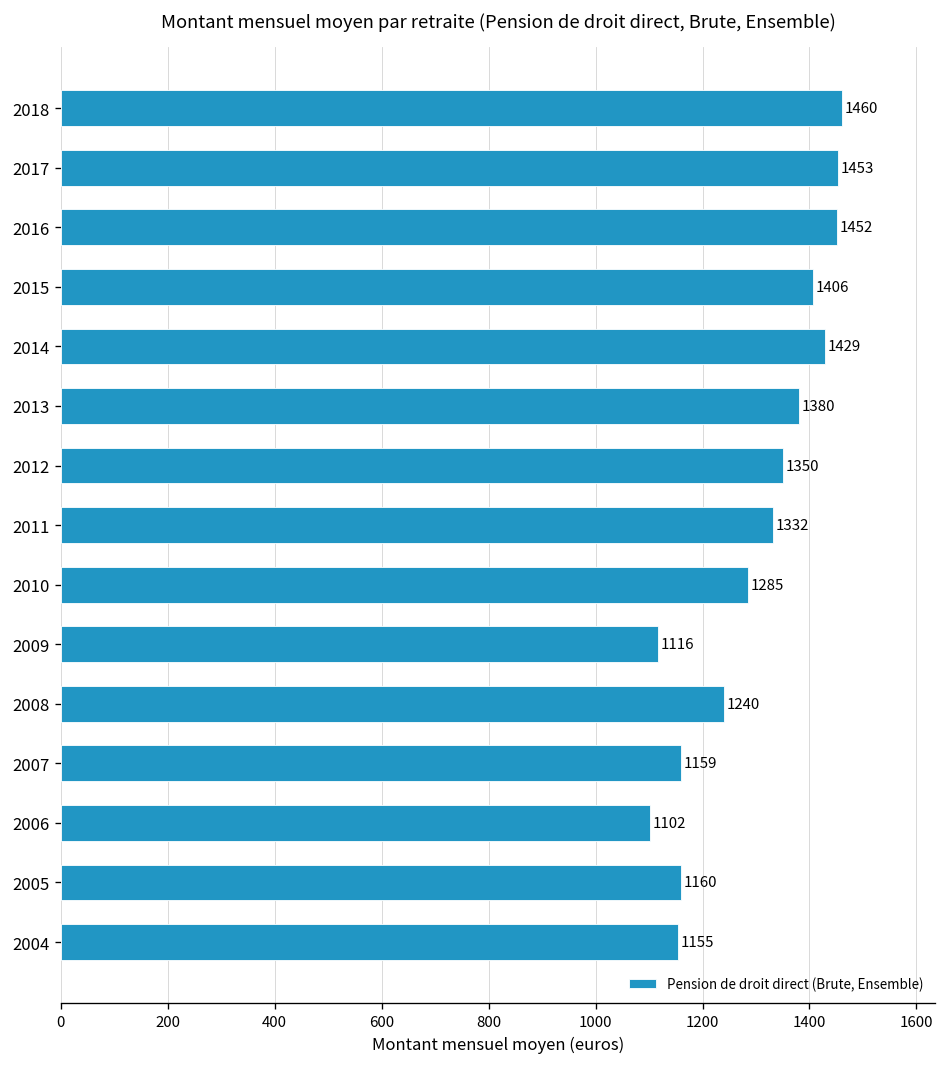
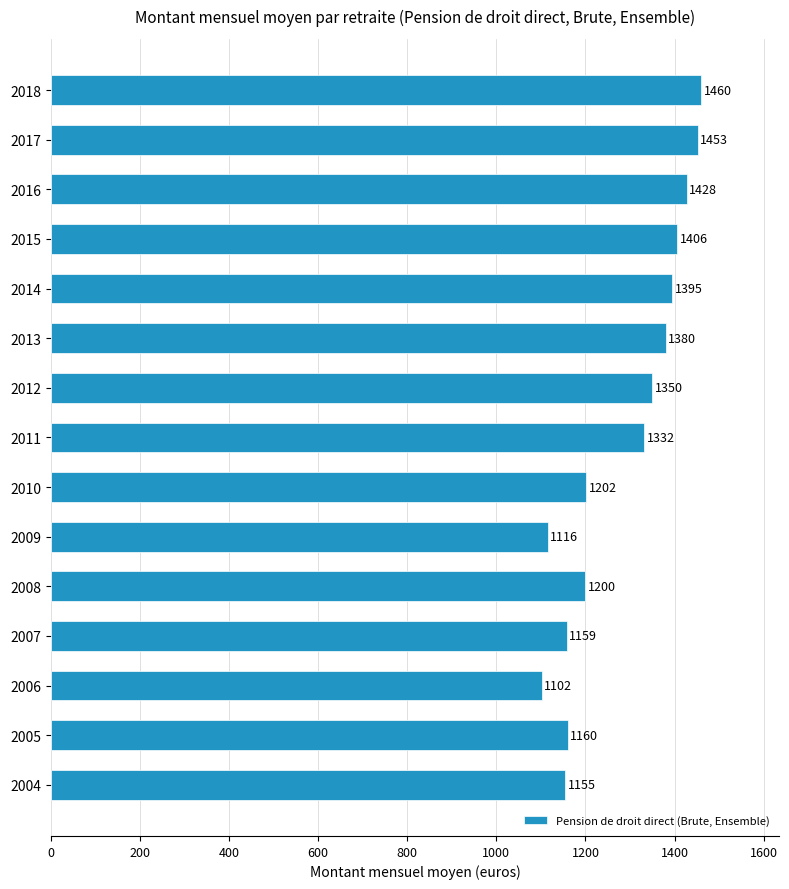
2016: 1452 -> 1428
2014: 1429 -> 1395
2010: 1285 -> 1202
2008: 1240 -> 1200
